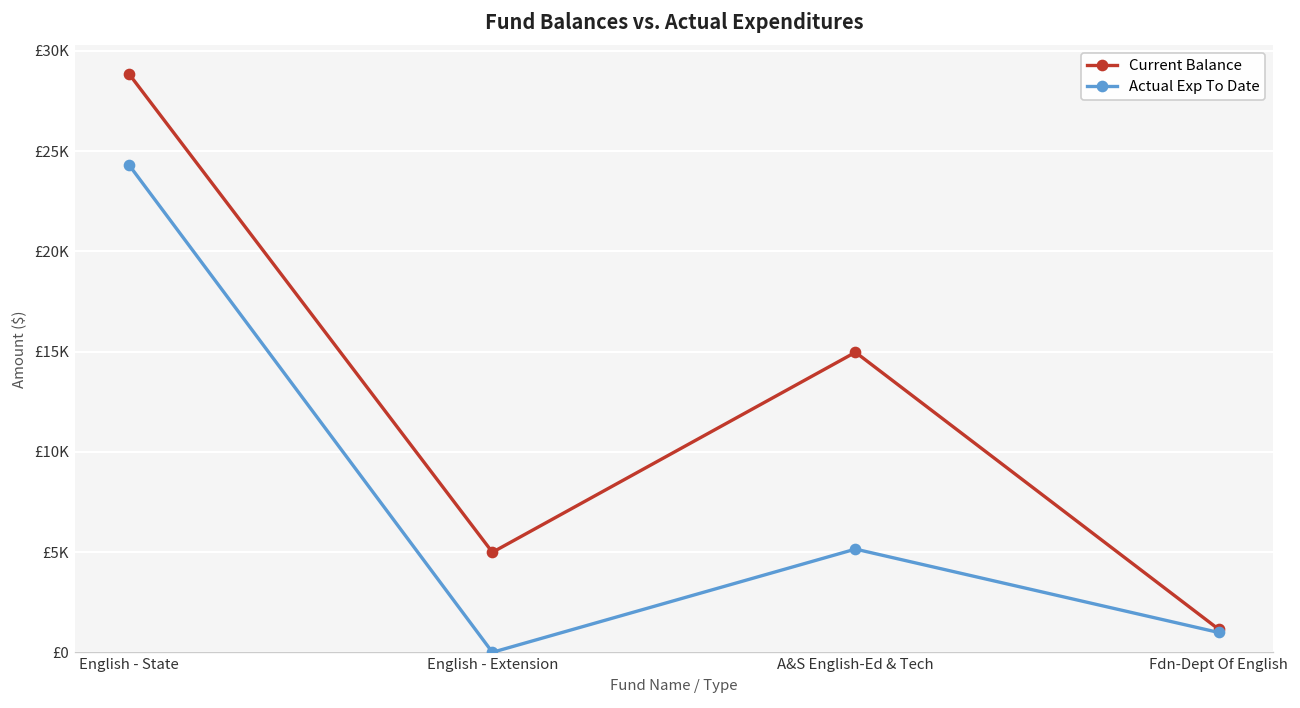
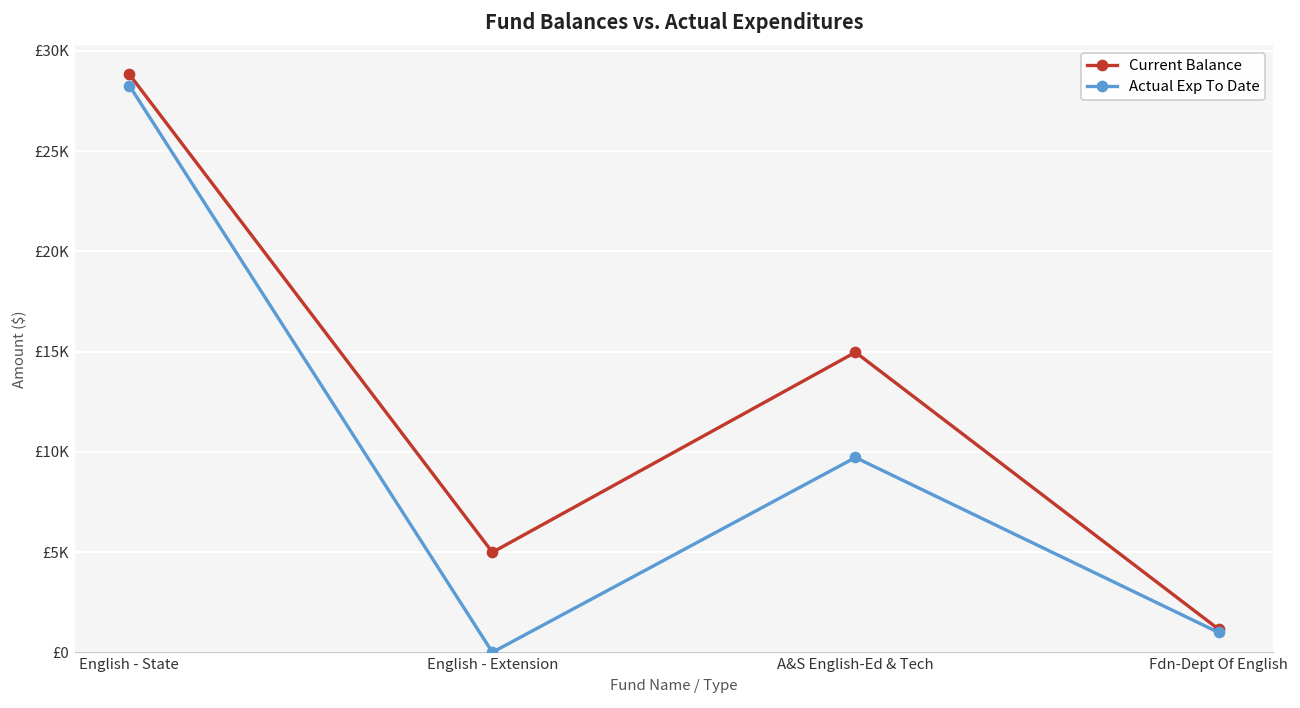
Actual Exp To Date, English - State: £24300 -> £28300
Actual Exp To Date, A&S English-Ed & Tech: £5100 -> £9700
